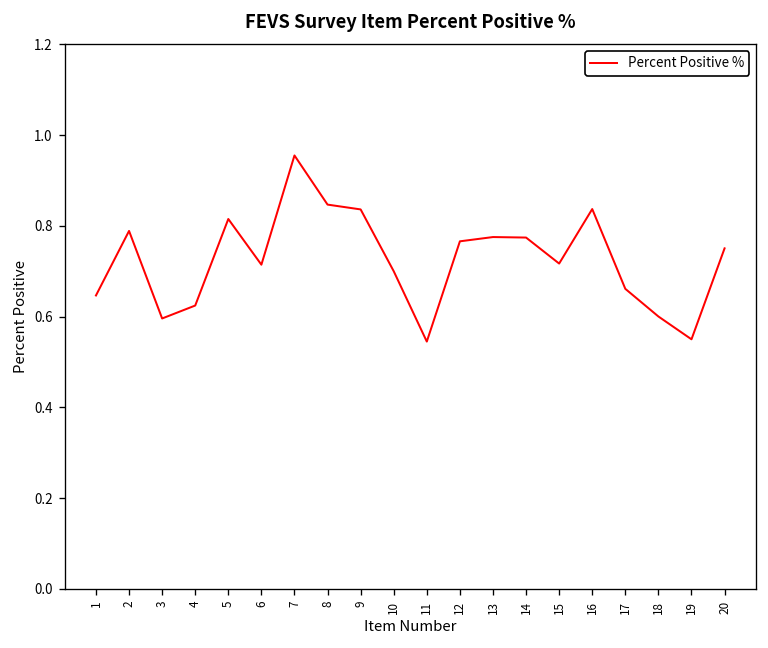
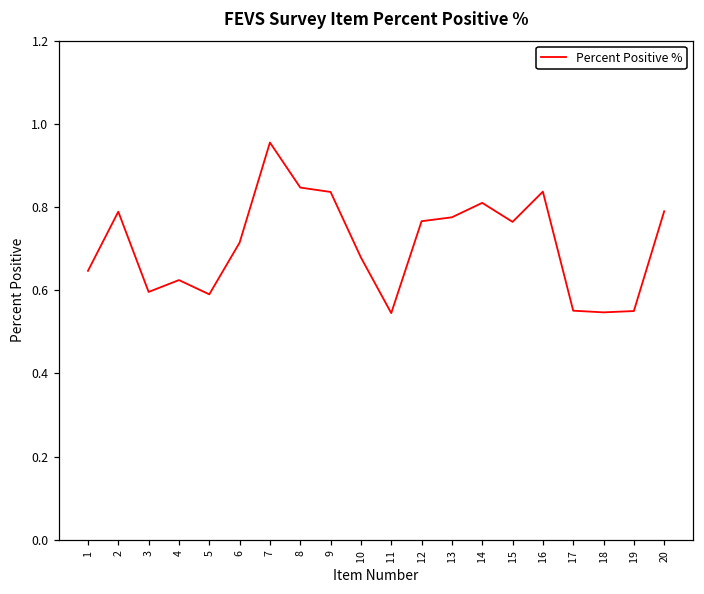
5: 0.82 -> 0.59
10: 0.70 -> 0.68
14: 0.77 -> 0.81
15: 0.72 -> 0.76
17: 0.66 -> 0.55
18: 0.60 -> 0.55
20: 0.75 -> 0.79
